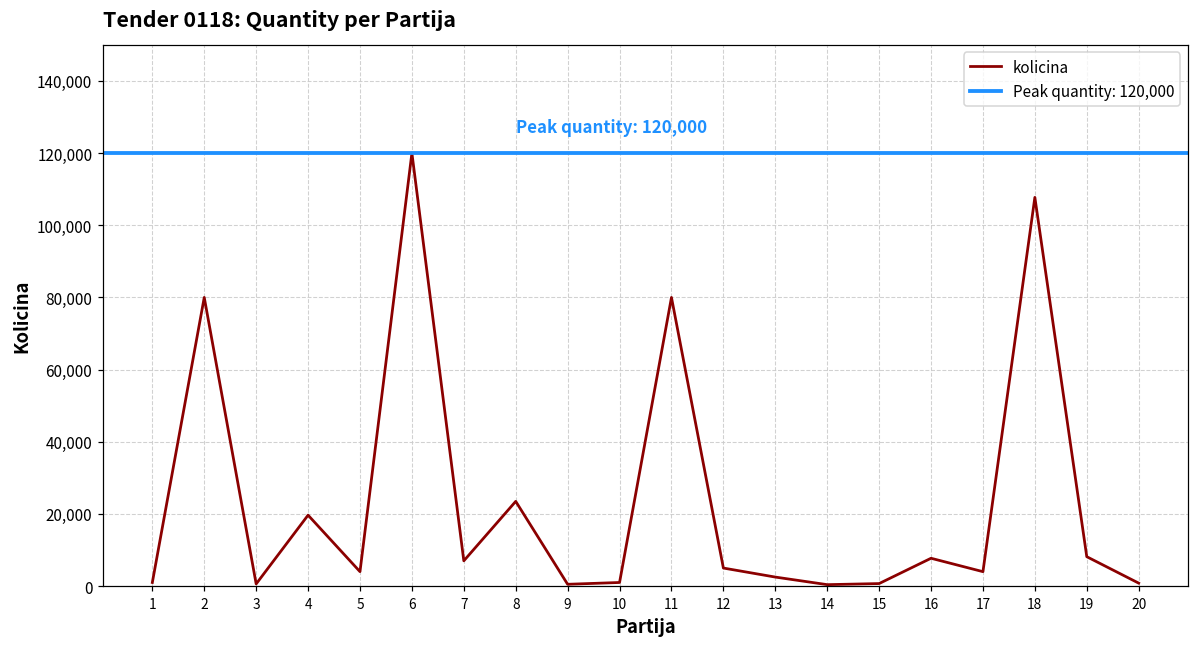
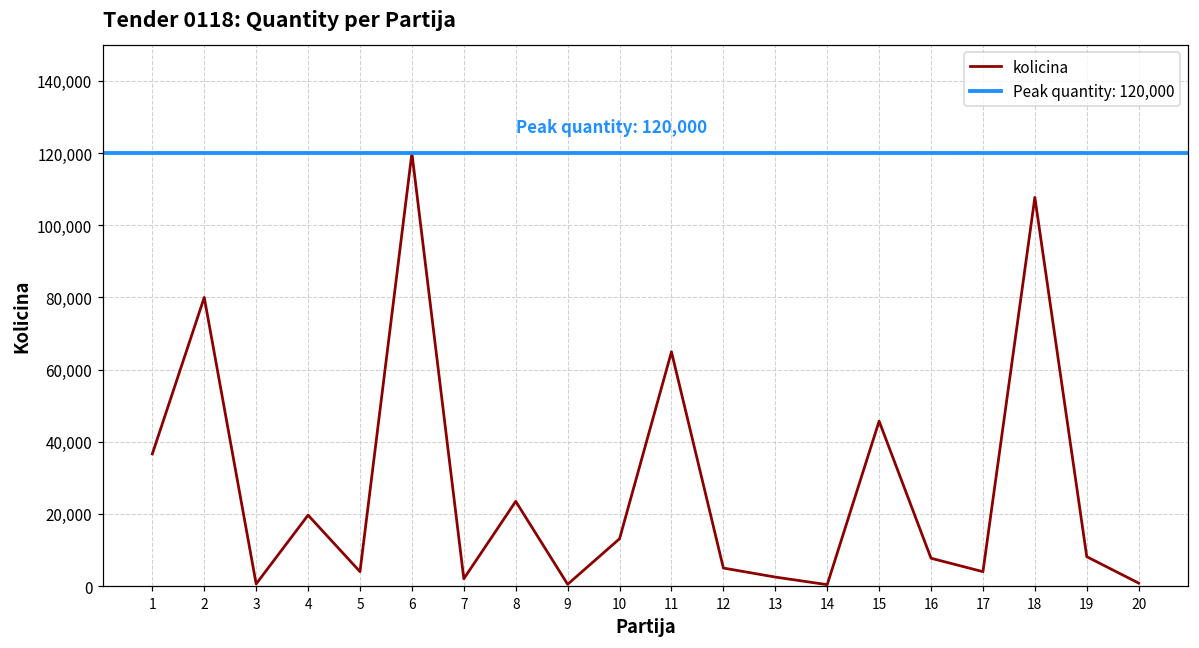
1: 1,000 -> 37,000
7: 7,000 -> 2,000
10: 1,000 -> 13,000
11: 80,000 -> 65,000
15: 1,000 -> 46,000
